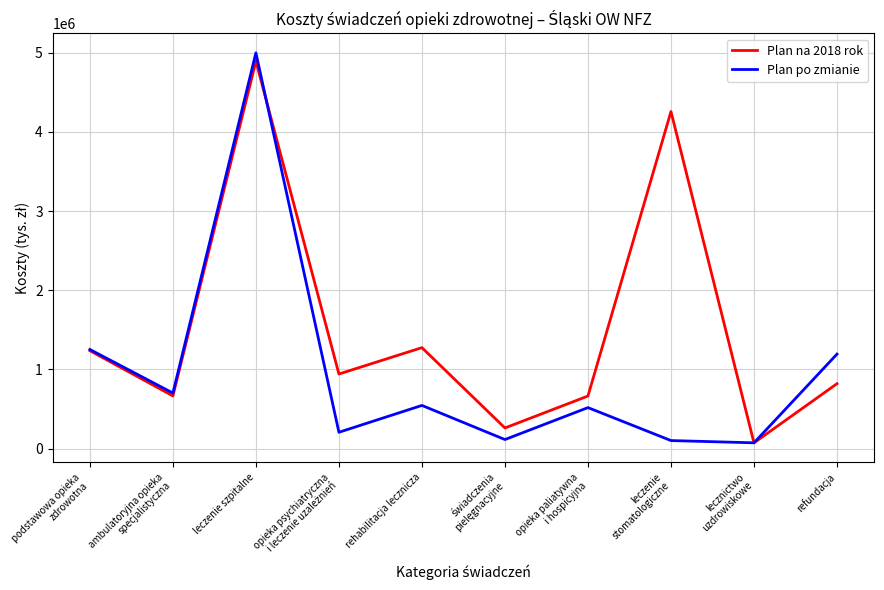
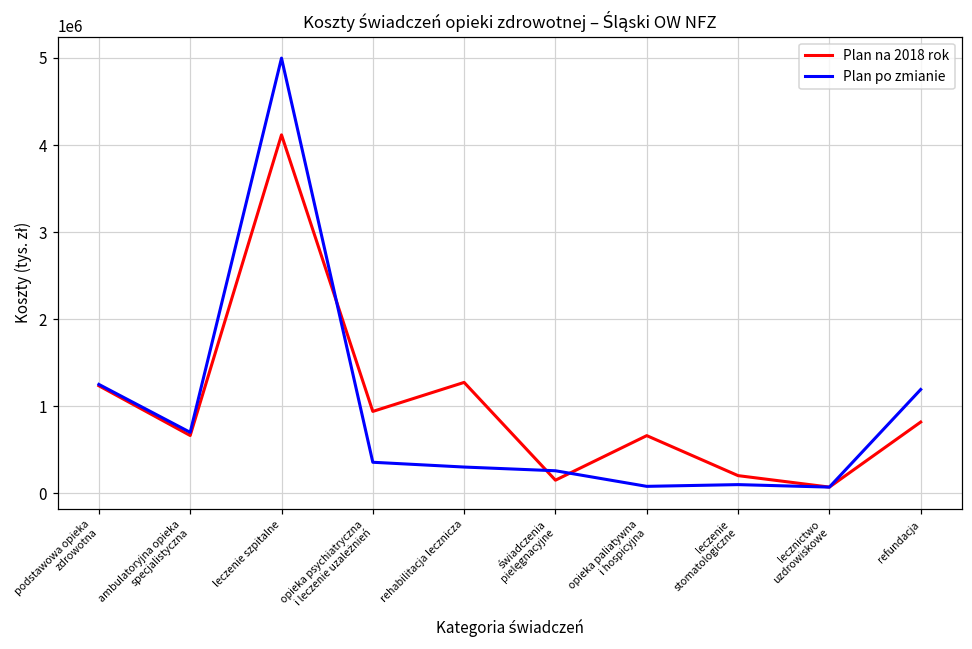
Plan na 2018 rok, leczenie szpitalne: 4900000 -> 4100000
Plan po zmianie, opieka psychiatryczna i leczenie uzależnień: 200000 -> 400000
Plan po zmianie, rehabilitacja lecznicza: 500000 -> 300000
Plan na 2018 rok, świadczenia pielęgnacyjne: 300000 -> 200000
Plan po zmianie, świadczenia pielęgnacyjne: 100000 -> 300000
Plan po zmianie, opieka paliatywna i hospicyjna: 500000 -> 100000
Plan na 2018 rok, leczenie stomatologiczne: 4300000 -> 200000
